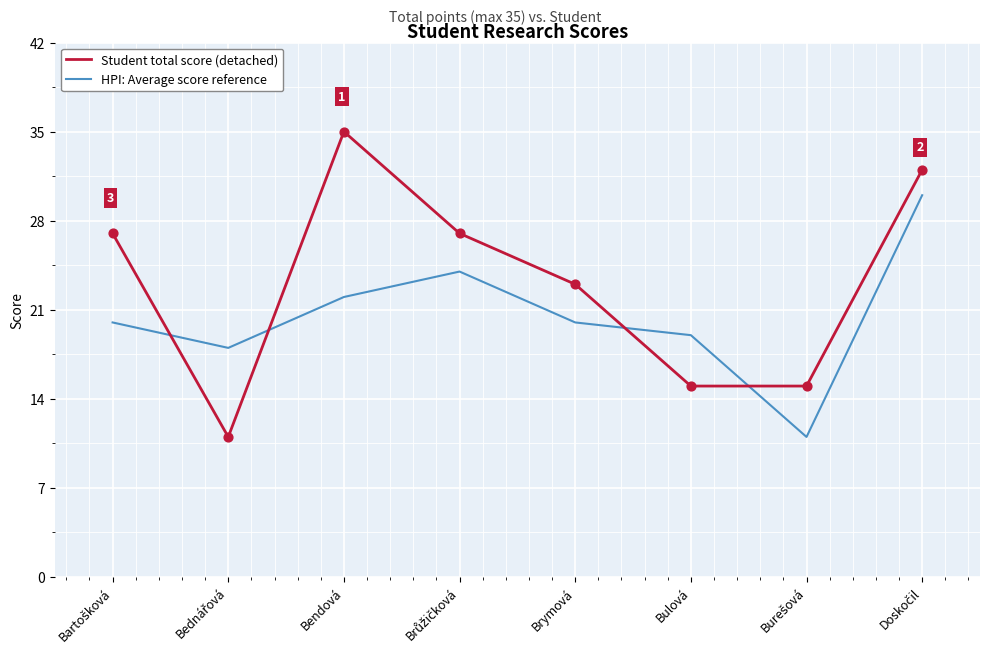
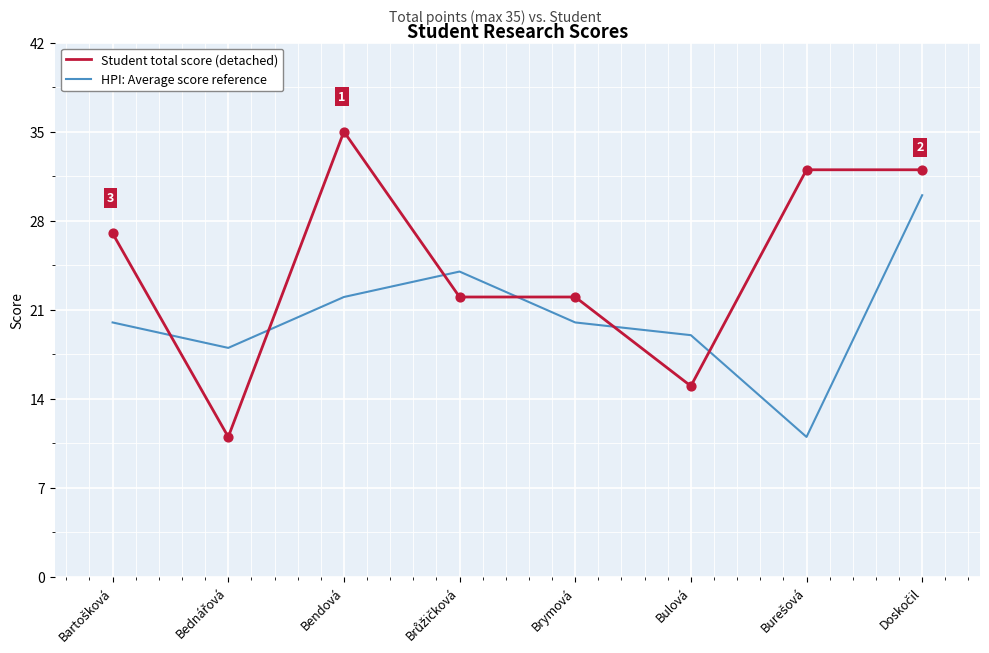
Student total score (detached), Brůžičková: 27 -> 22
Student total score (detached), Brymová: 23 -> 22
Student total score (detached), Burešová: 15 -> 32
